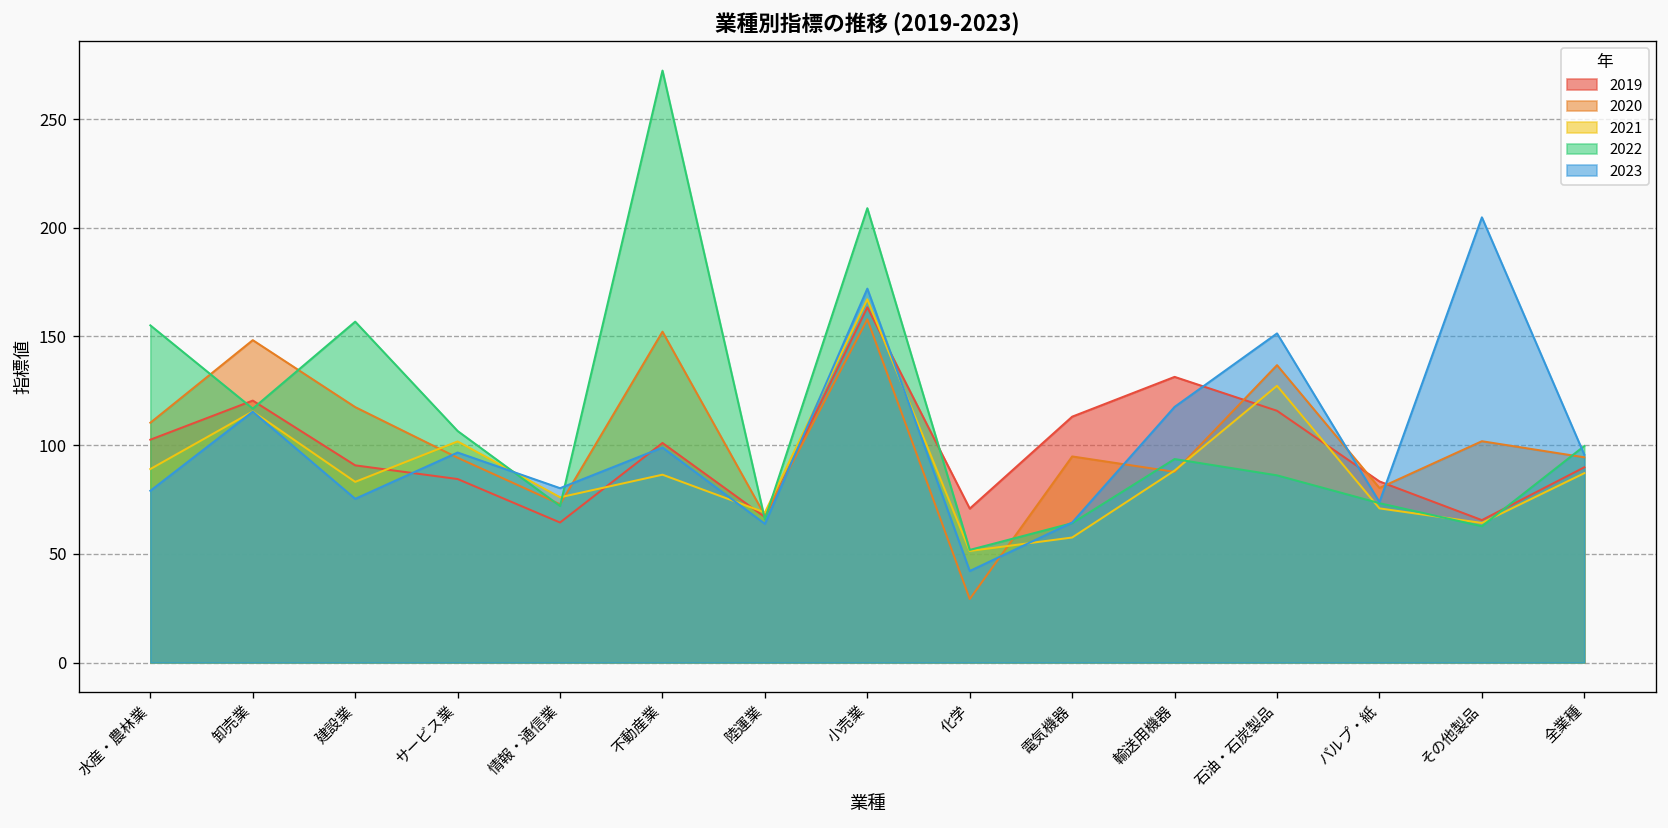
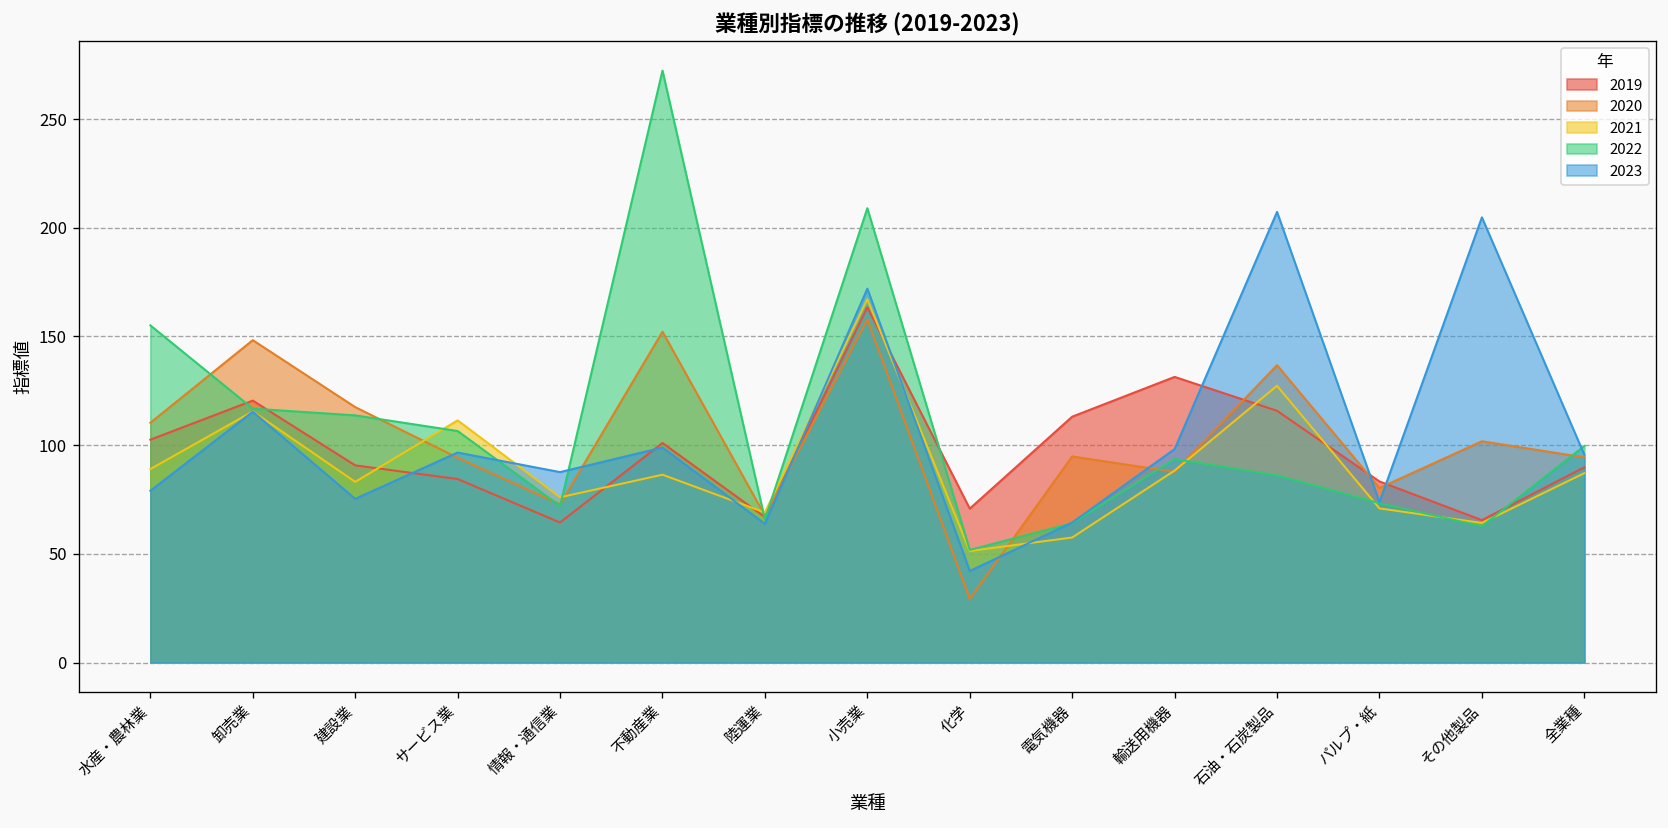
2022, 建設業: 157 -> 114
2021, サービス業: 102 -> 111
2023, 情報・通信業: 80 -> 88
2023, 輸送用機器: 118 -> 98
2023, 石油・石炭製品: 151 -> 207
